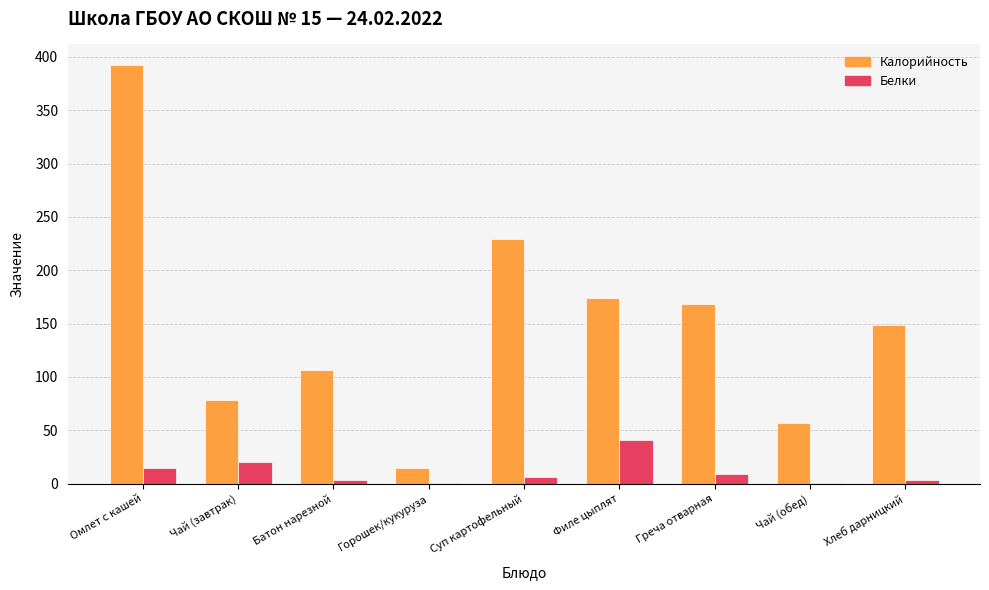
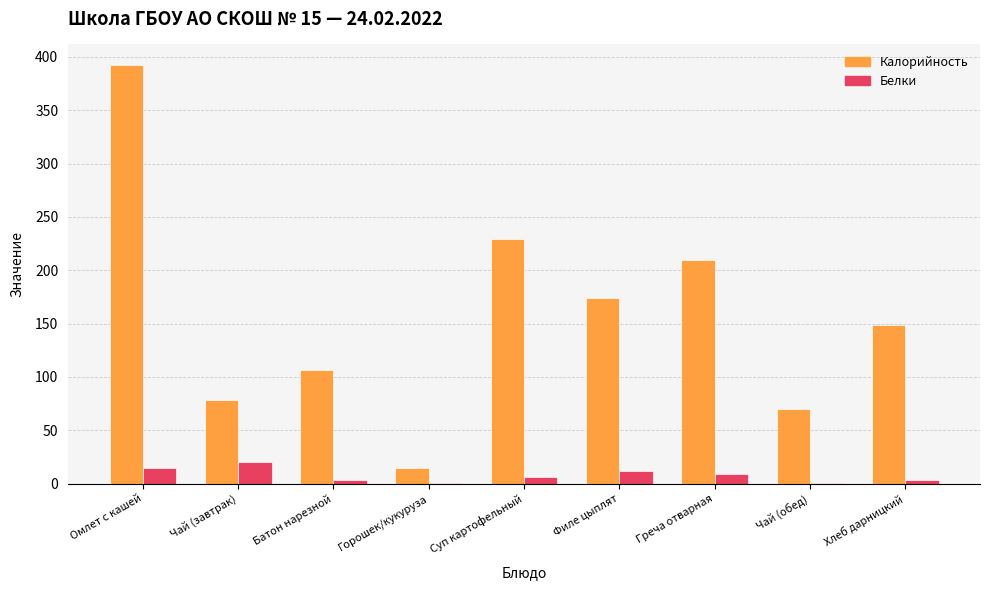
Белки, Филе цыплят: 41 -> 12
Калорийность, Греча отварная: 168 -> 210
Калорийность, Чай (обед): 57 -> 70
